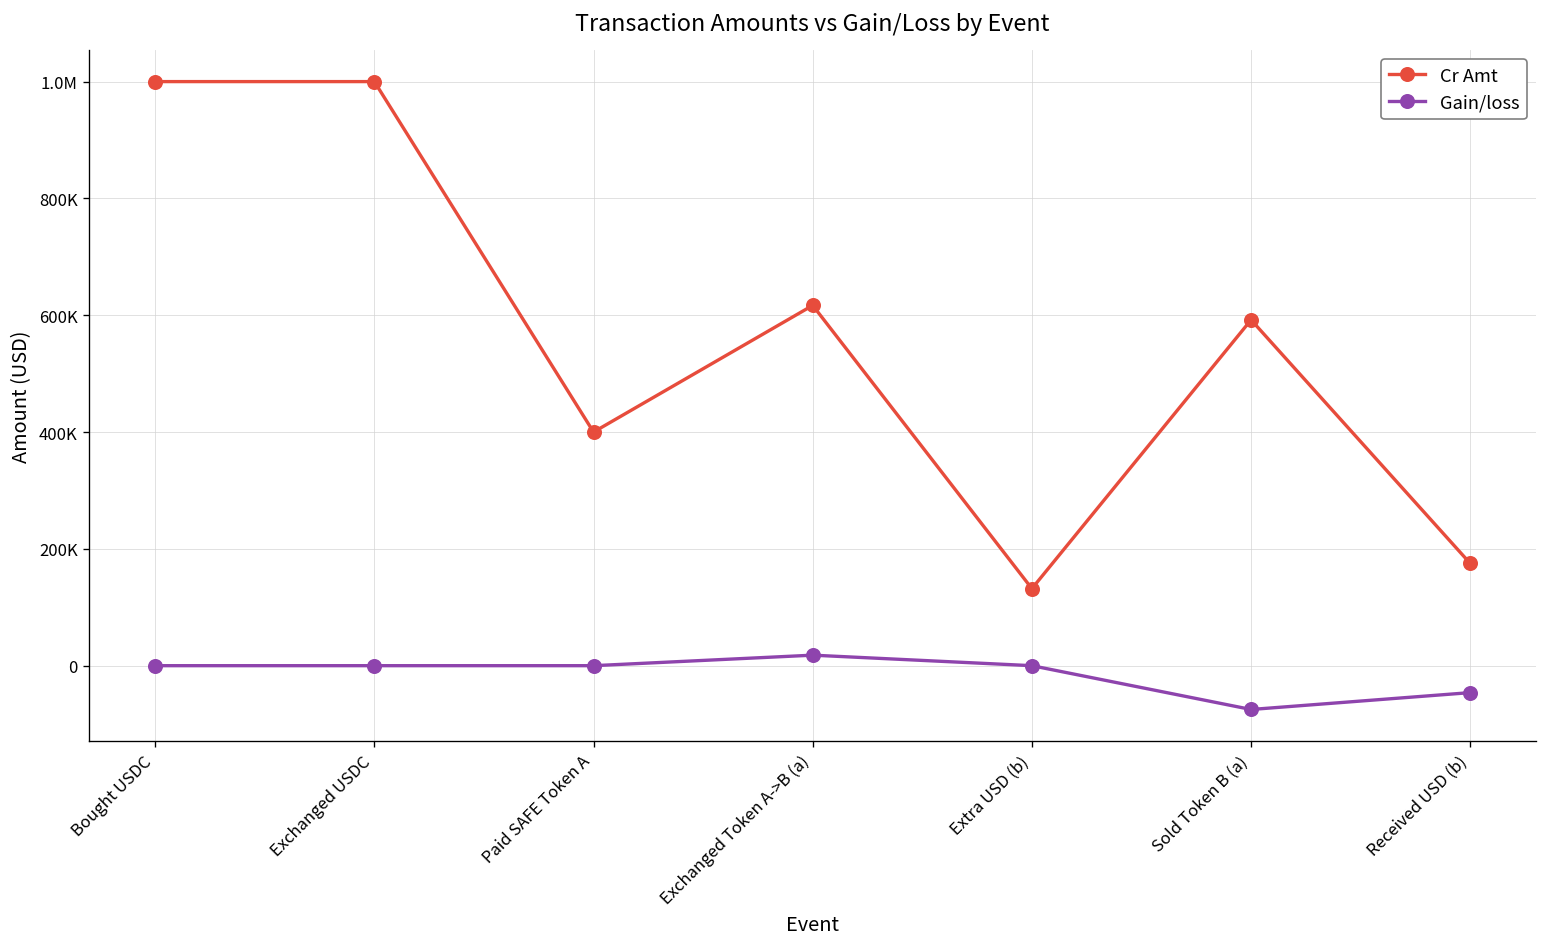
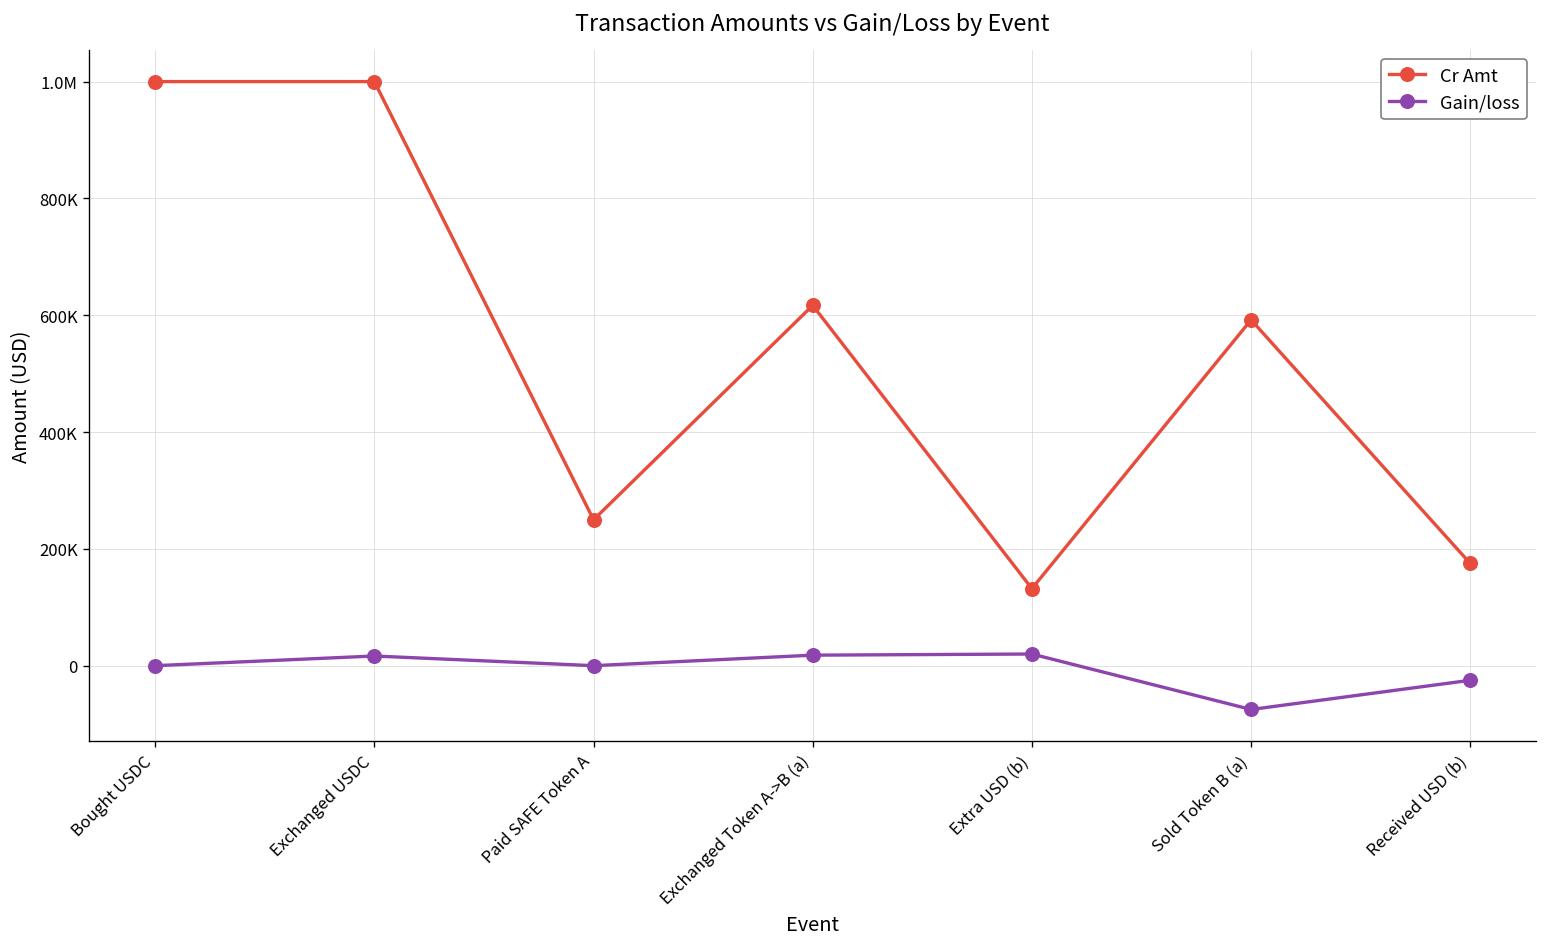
Gain/loss, Exchanged USDC: 0 -> 20000
Cr Amt, Paid SAFE Token A: 400000 -> 250000
Gain/loss, Extra USD (b): 0 -> 20000
Gain/loss, Received USD (b): -50000 -> -30000
